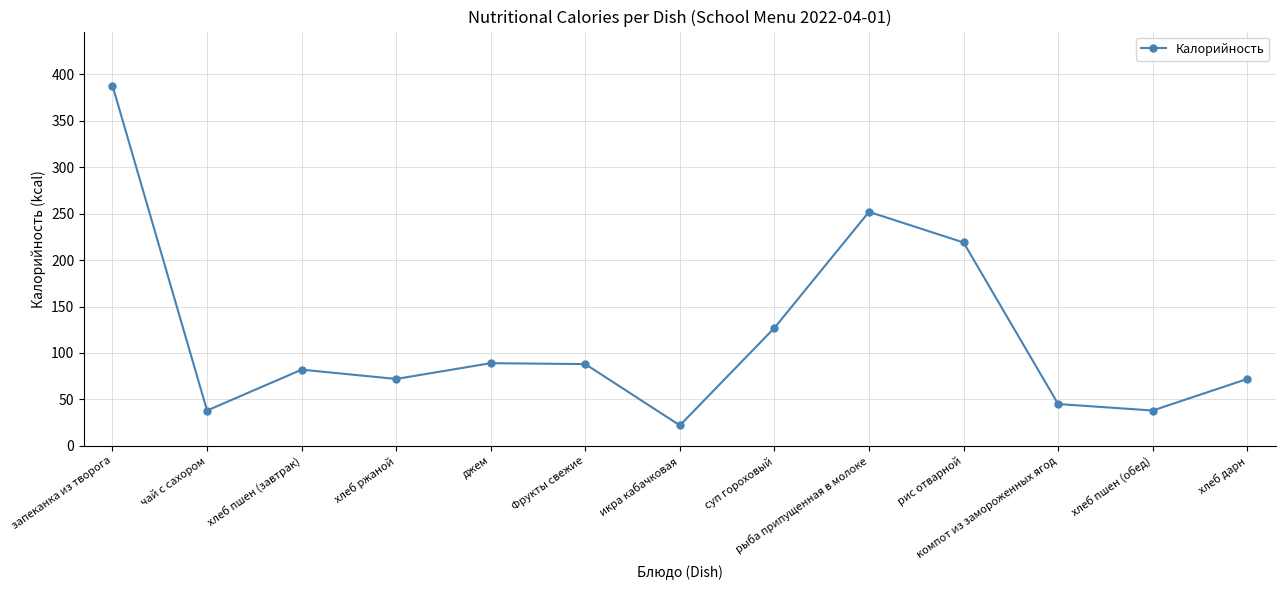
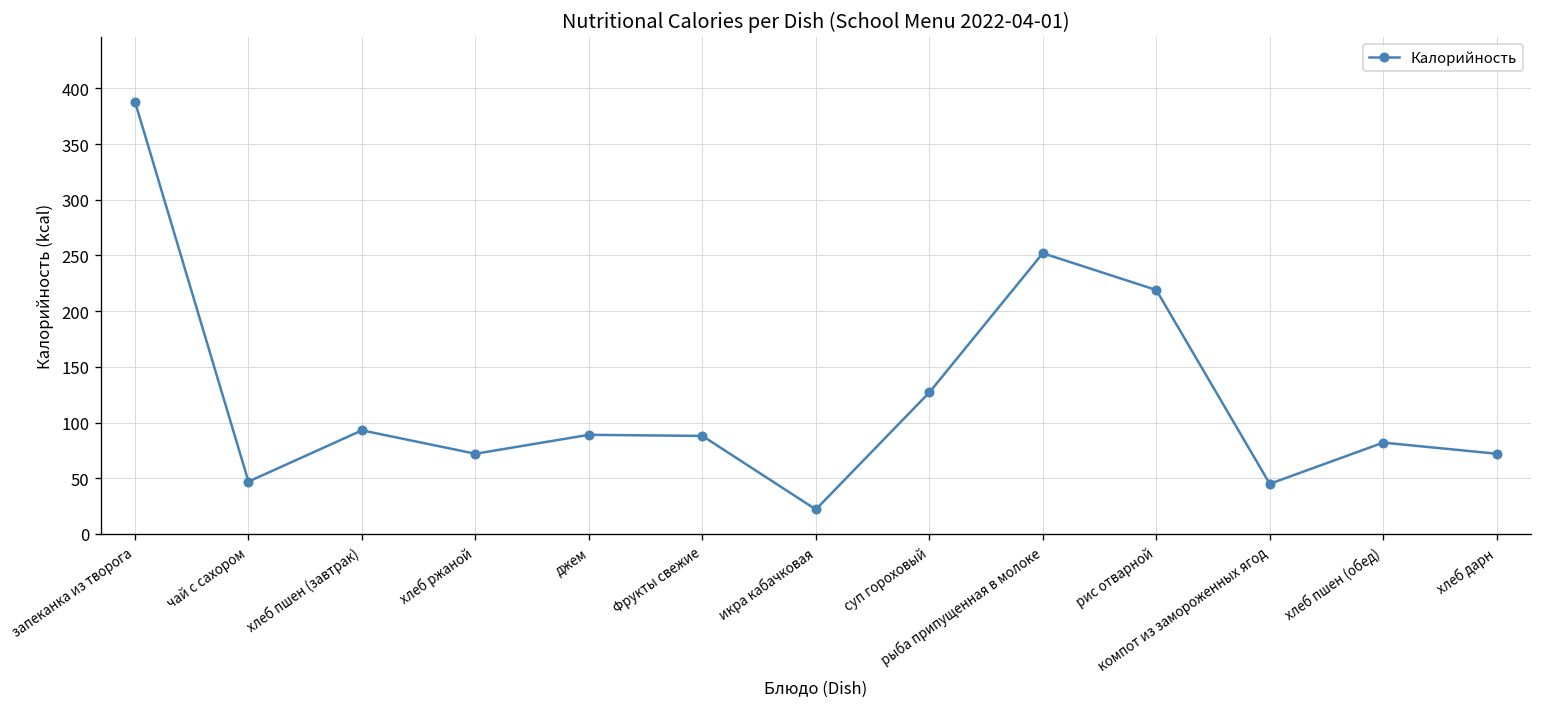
чай с сахором: 40 -> 50
хлеб пшен (завтрак): 80 -> 90
хлеб пшен (обед): 40 -> 80
